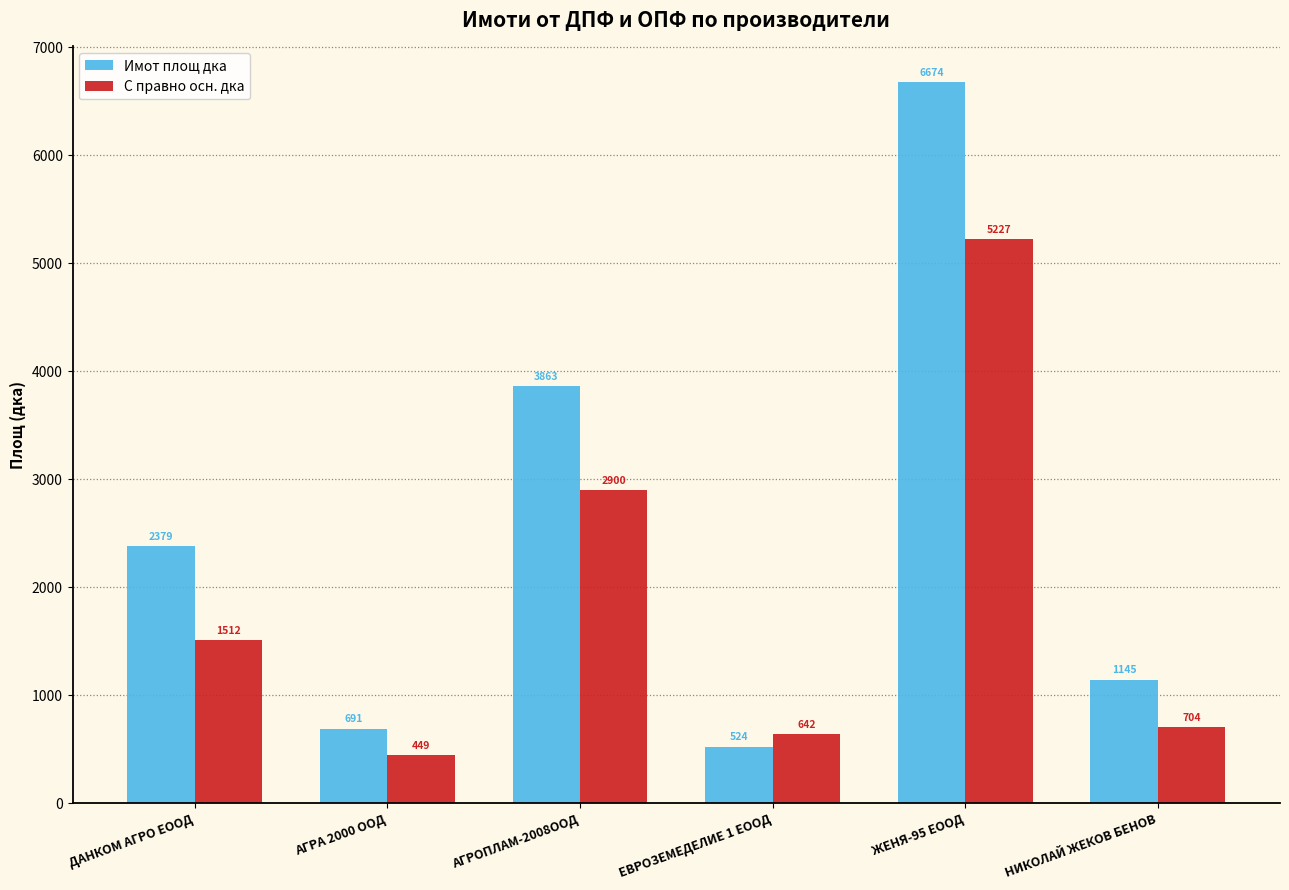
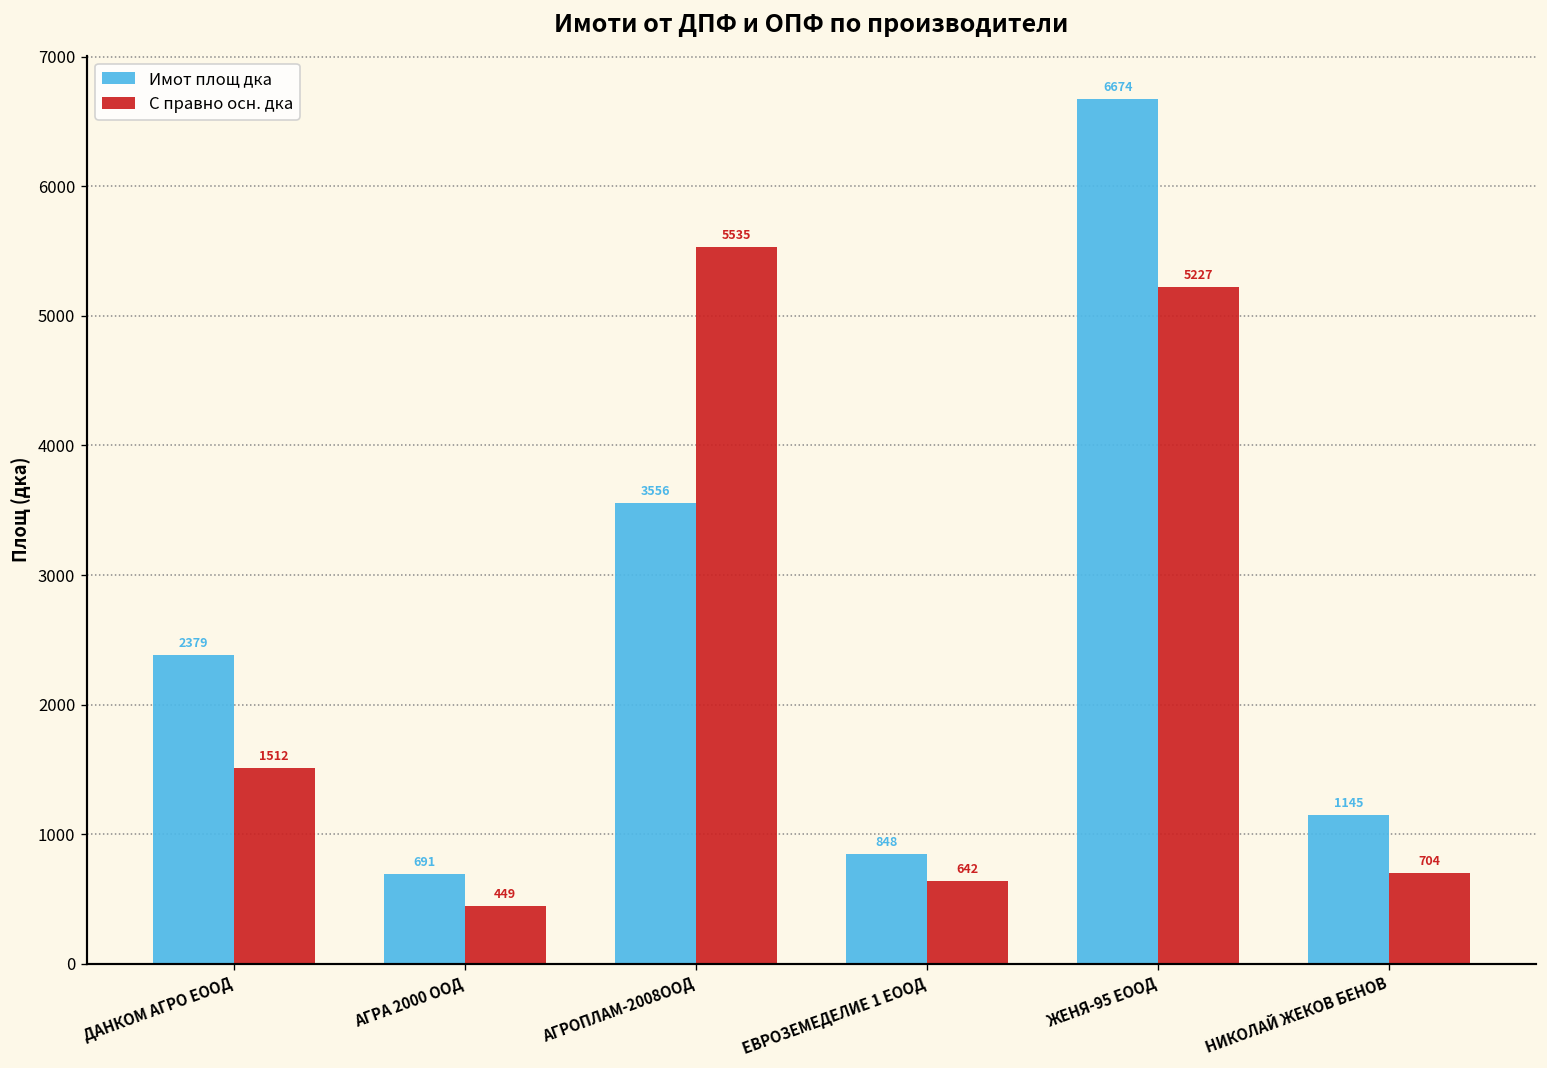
Имот площ дка, АГРОПЛАМ-2008ООД: 3863 -> 3556
С правно осн. дка, АГРОПЛАМ-2008ООД: 2900 -> 5535
Имот площ дка, ЕВРОЗЕМЕДЕЛИЕ 1 ЕООД: 524 -> 848
